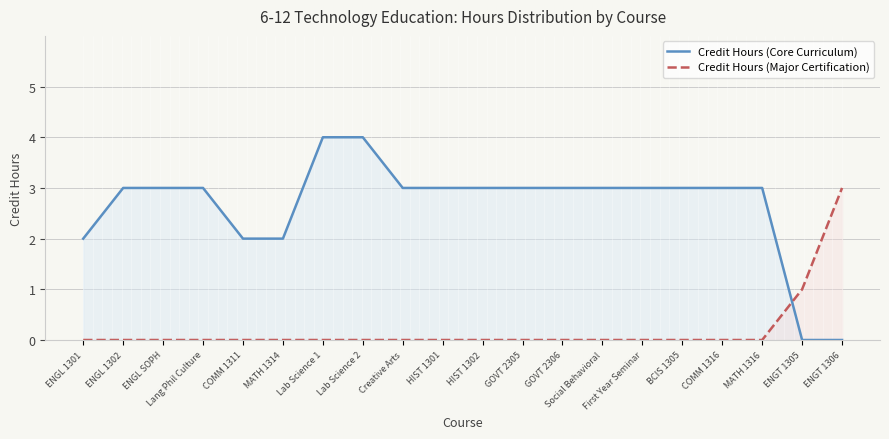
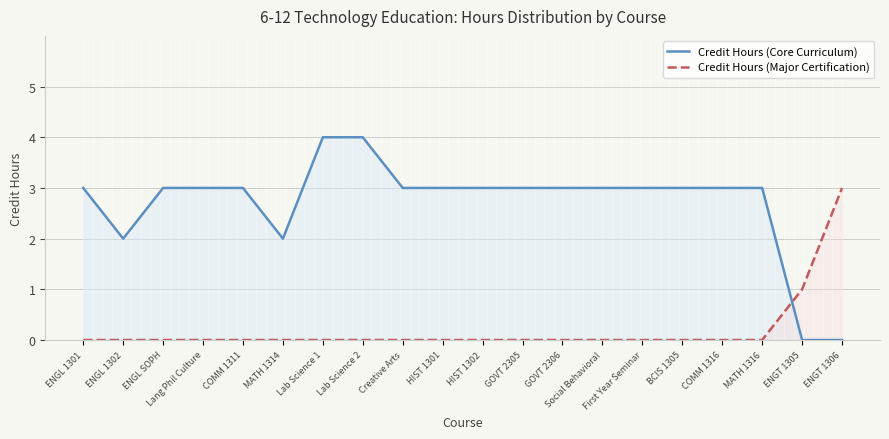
Credit Hours (Core Curriculum), ENGL 1301: 2 -> 3
Credit Hours (Core Curriculum), ENGL 1302: 3 -> 2
Credit Hours (Core Curriculum), COMM 1311: 2 -> 3
